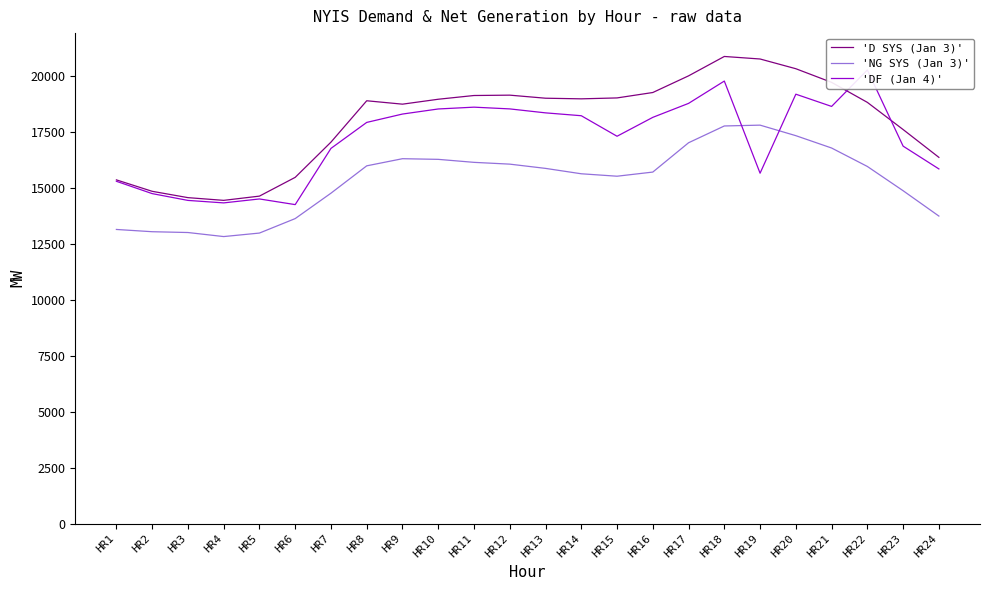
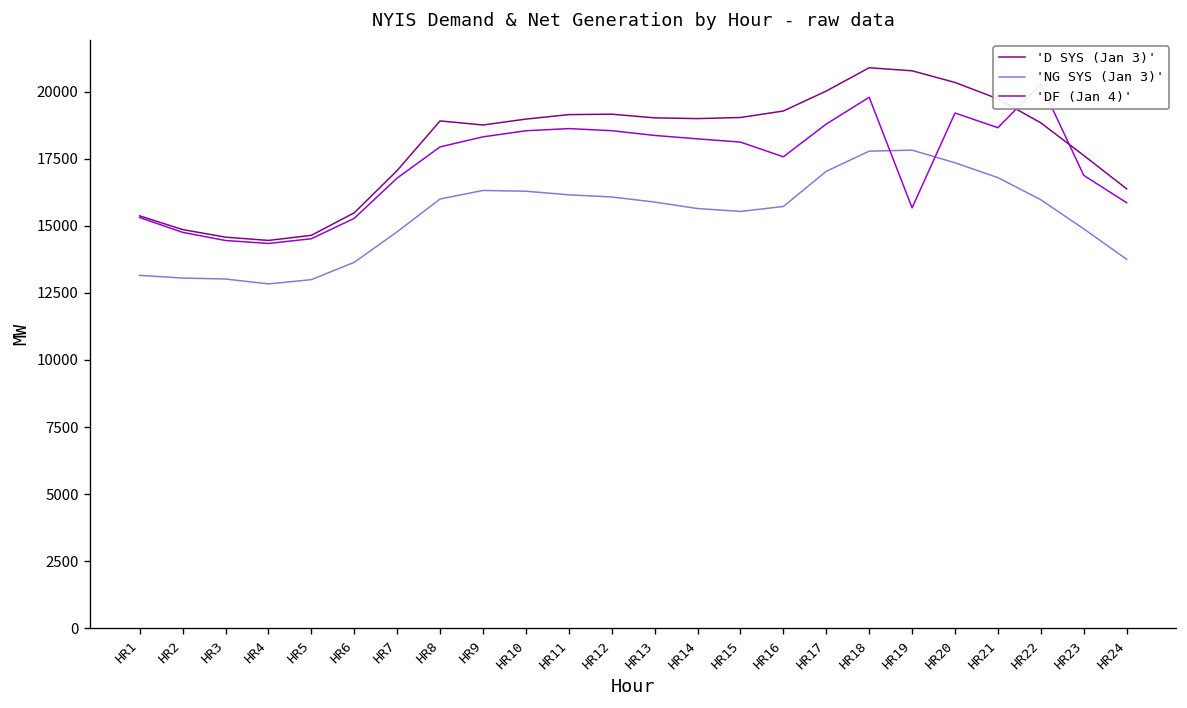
'DF (Jan 4)', HR6: 14300 -> 15300
'DF (Jan 4)', HR15: 17300 -> 18100
'DF (Jan 4)', HR16: 18200 -> 17600
